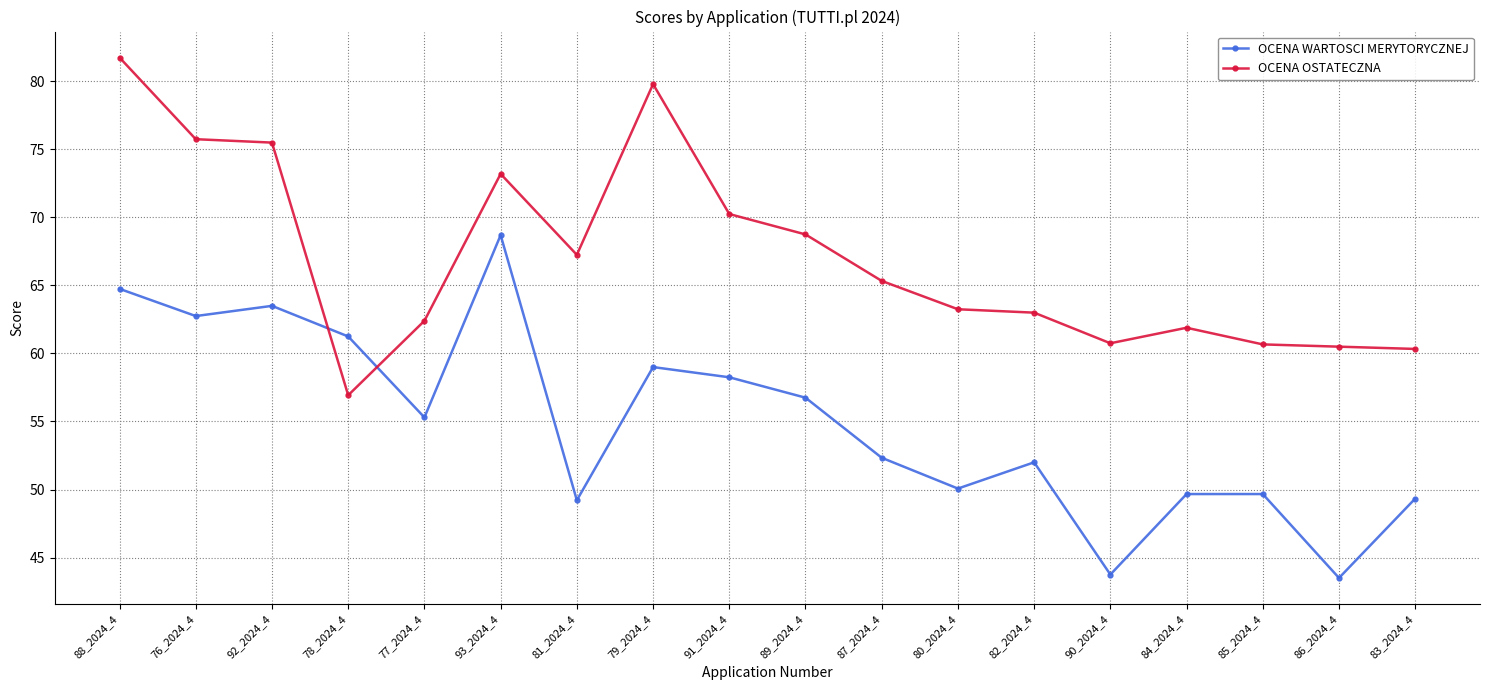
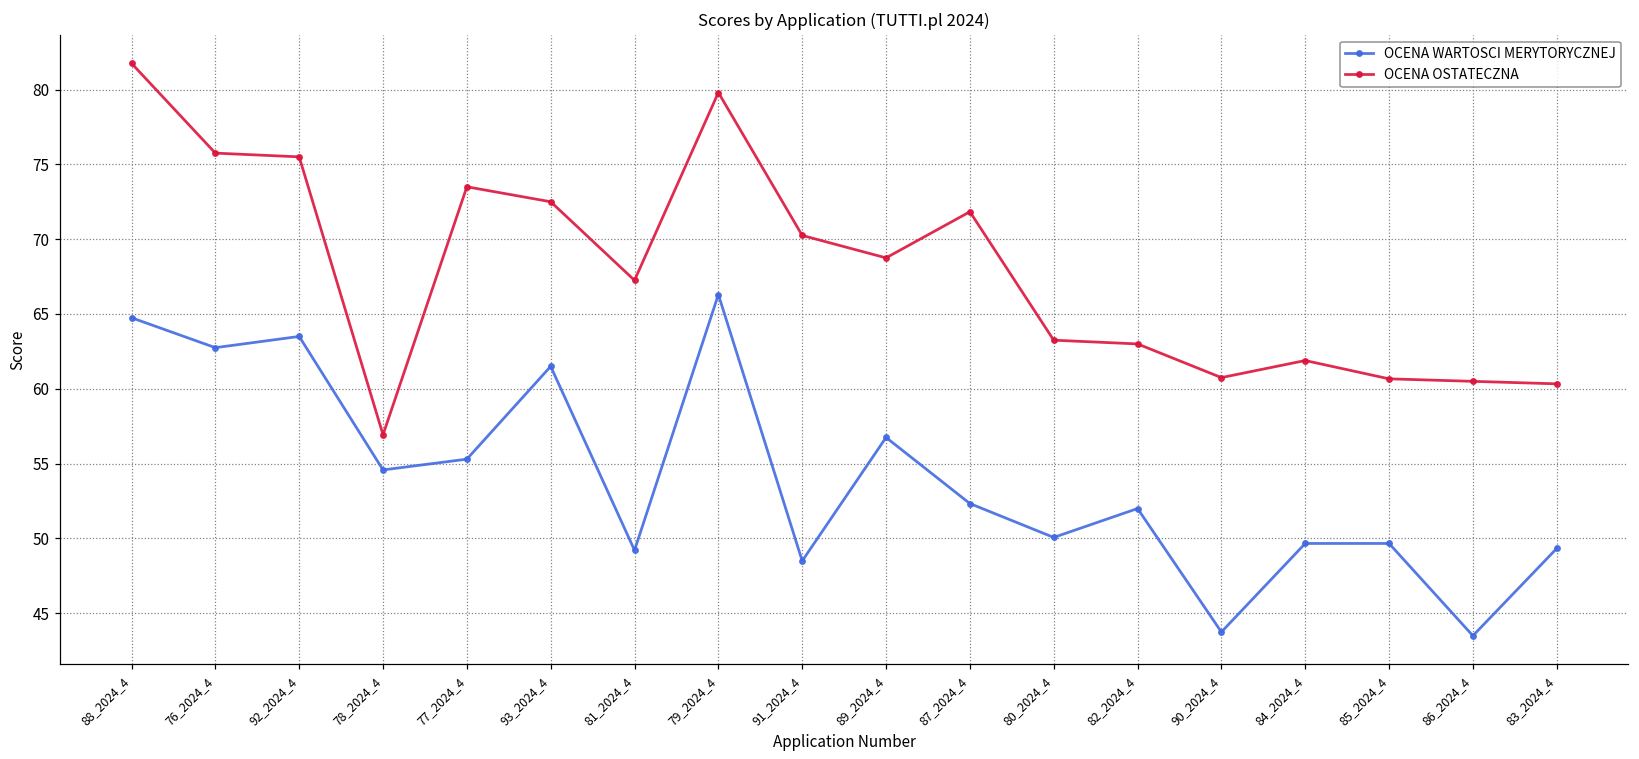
OCENA WARTOSCI MERYTORYCZNEJ, 78_2024_4: 61.3 -> 54.6
OCENA OSTATECZNA, 77_2024_4: 62.4 -> 73.5
OCENA WARTOSCI MERYTORYCZNEJ, 93_2024_4: 68.7 -> 61.5
OCENA OSTATECZNA, 93_2024_4: 73.2 -> 72.5
OCENA WARTOSCI MERYTORYCZNEJ, 79_2024_4: 59.0 -> 66.3
OCENA WARTOSCI MERYTORYCZNEJ, 91_2024_4: 58.3 -> 48.5
OCENA OSTATECZNA, 87_2024_4: 65.3 -> 71.8
